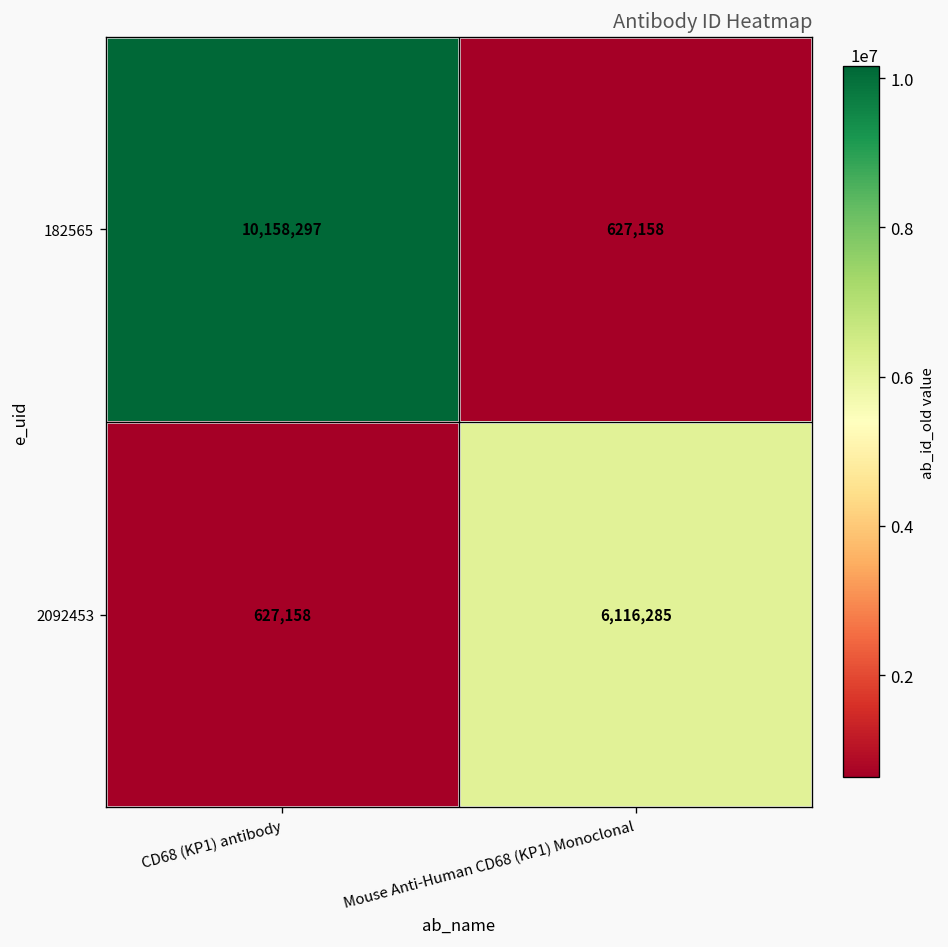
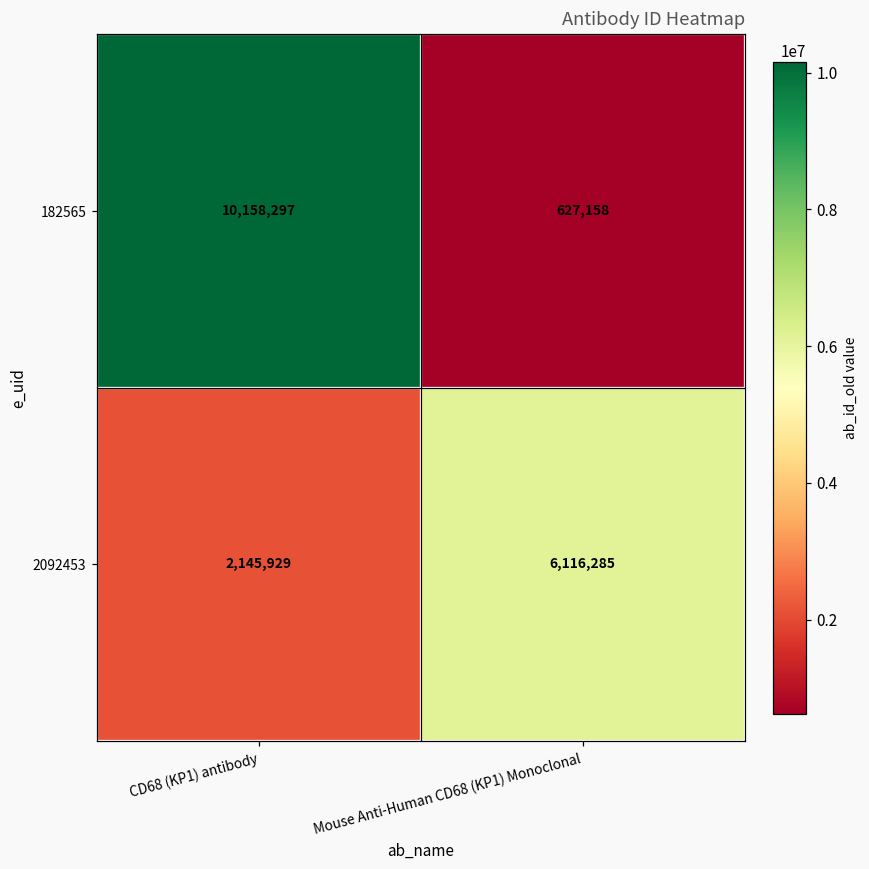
2092453, CD68 (KP1) antibody: 627,158 -> 2,145,929
